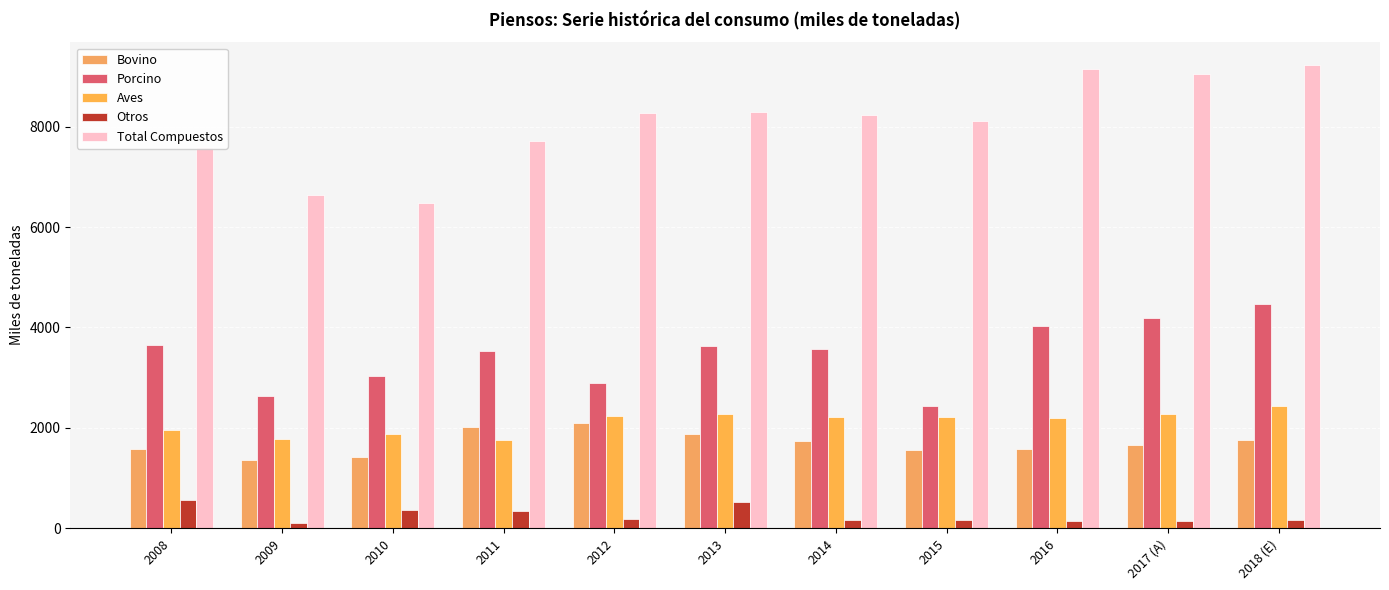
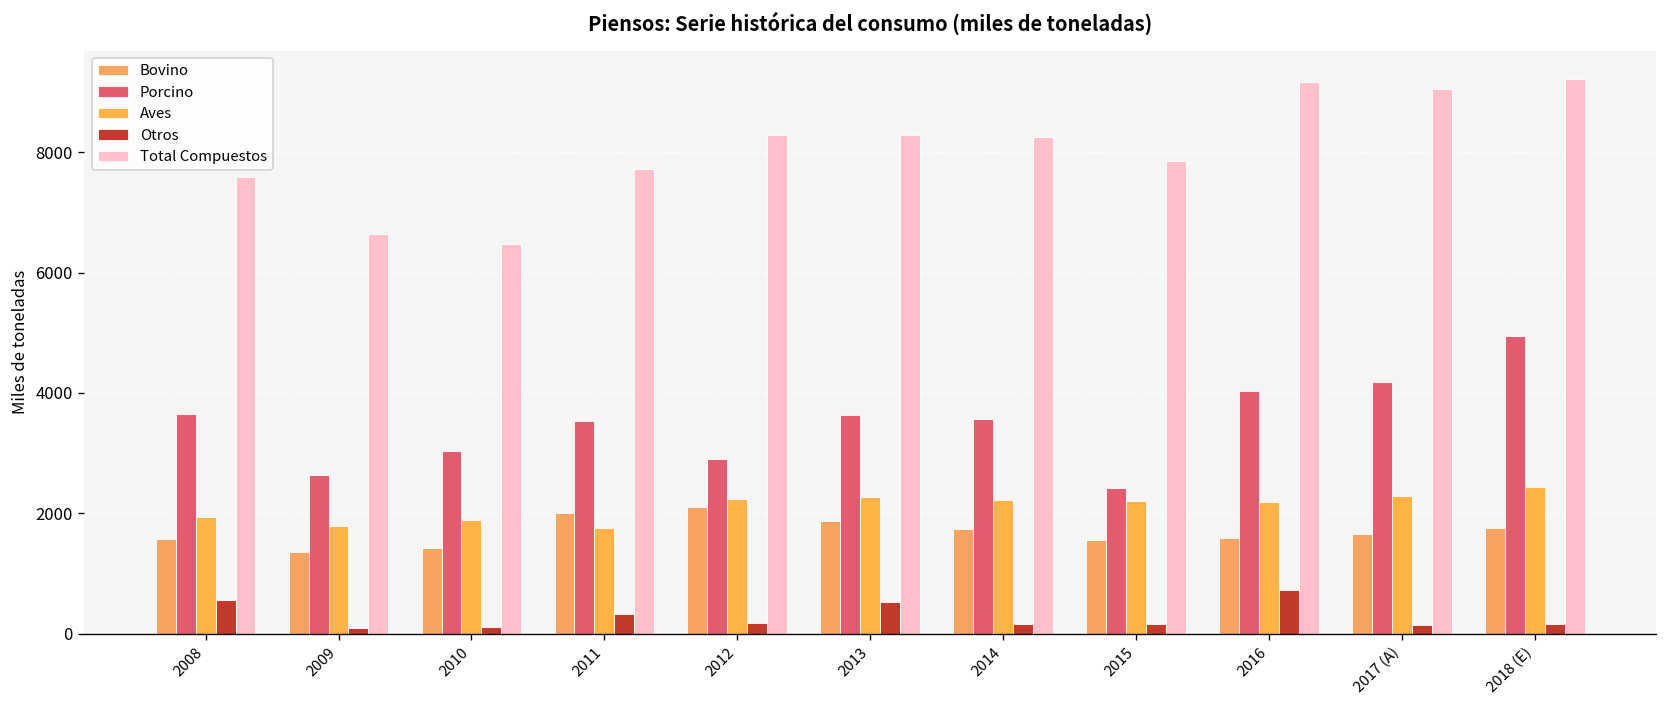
Otros, 2010: 400 -> 100
Total Compuestos, 2015: 8100 -> 7800
Otros, 2016: 100 -> 700
Porcino, 2018 (E): 4500 -> 5000
